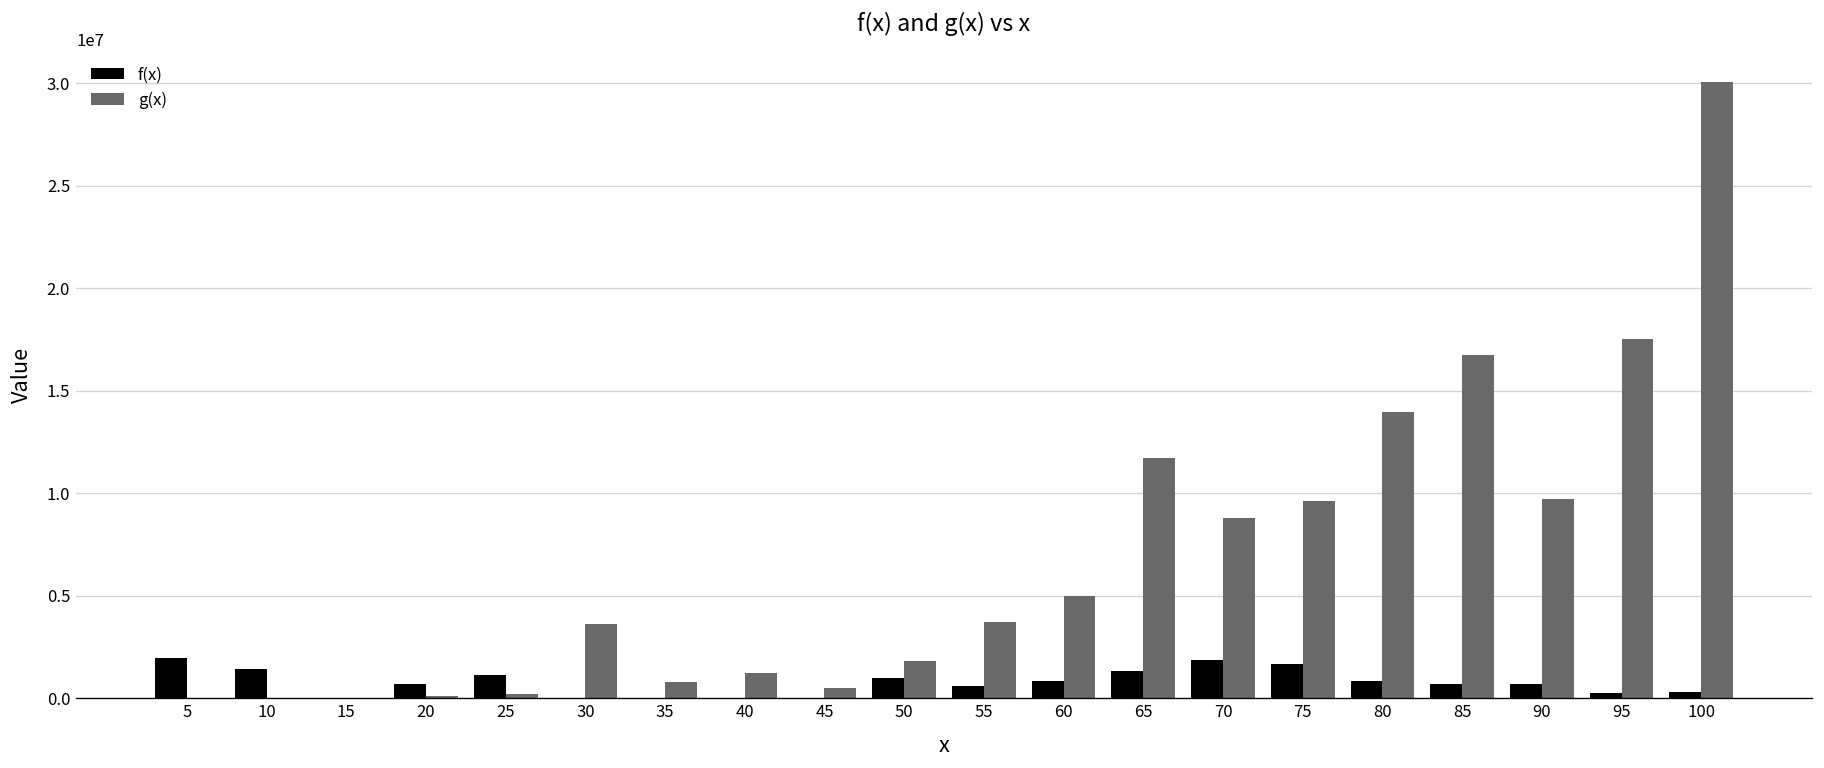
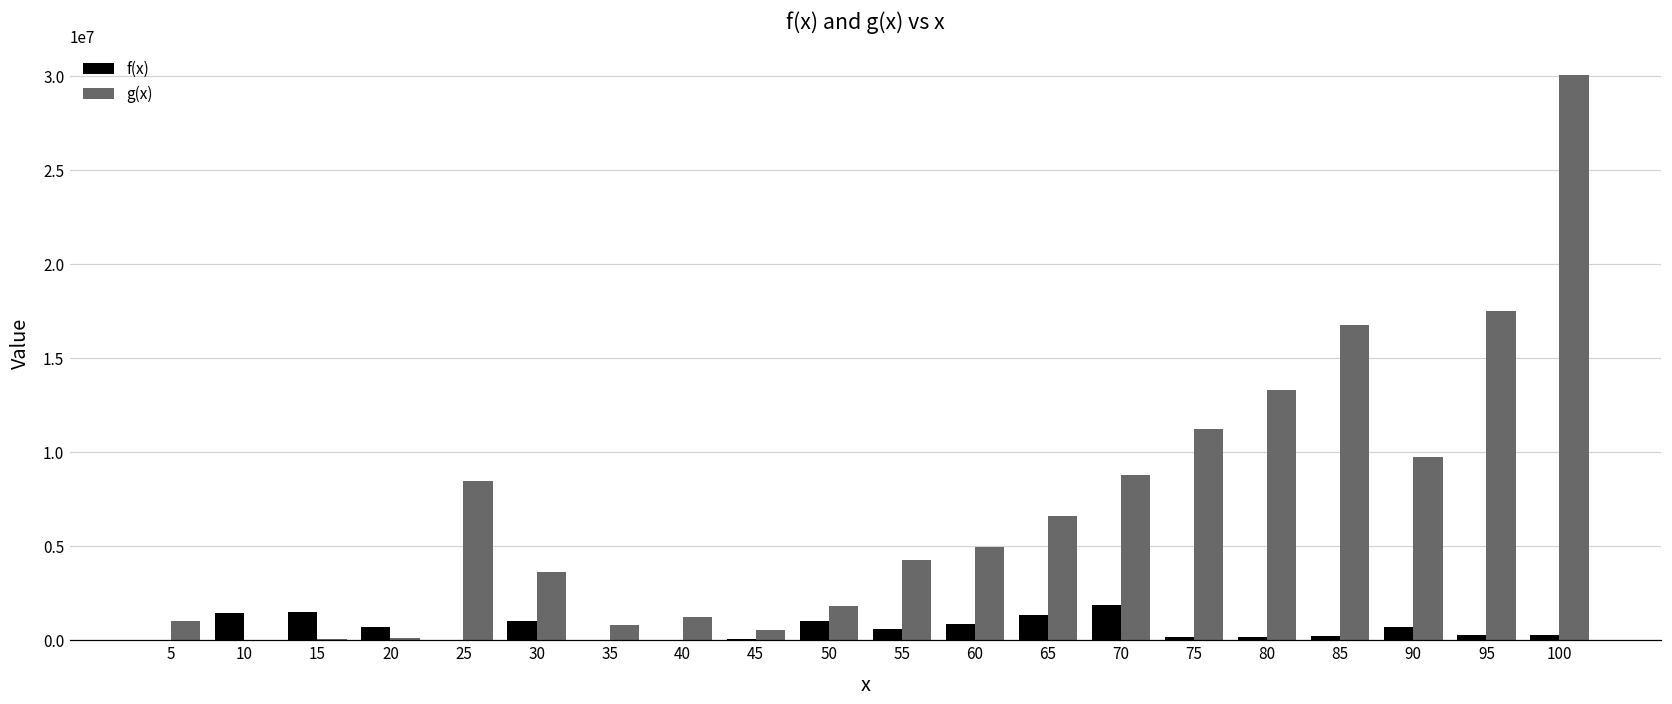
f(x), 5: 2000000 -> 0
g(x), 5: 0 -> 1000000
f(x), 15: 0 -> 1500000
f(x), 25: 1200000 -> 0
g(x), 25: 200000 -> 8500000
f(x), 30: 0 -> 1000000
g(x), 55: 3700000 -> 4300000
g(x), 65: 11700000 -> 6600000
f(x), 75: 1700000 -> 100000
g(x), 75: 9600000 -> 11300000
f(x), 80: 800000 -> 200000
g(x), 80: 14000000 -> 13300000
f(x), 85: 700000 -> 200000
